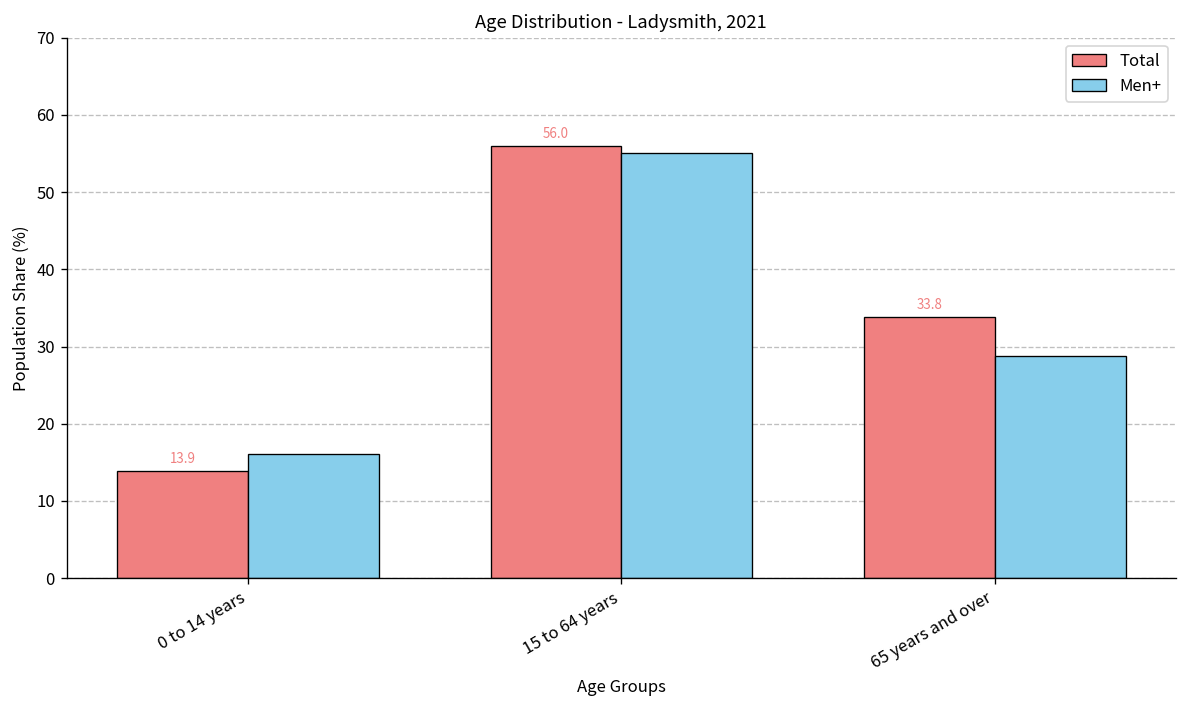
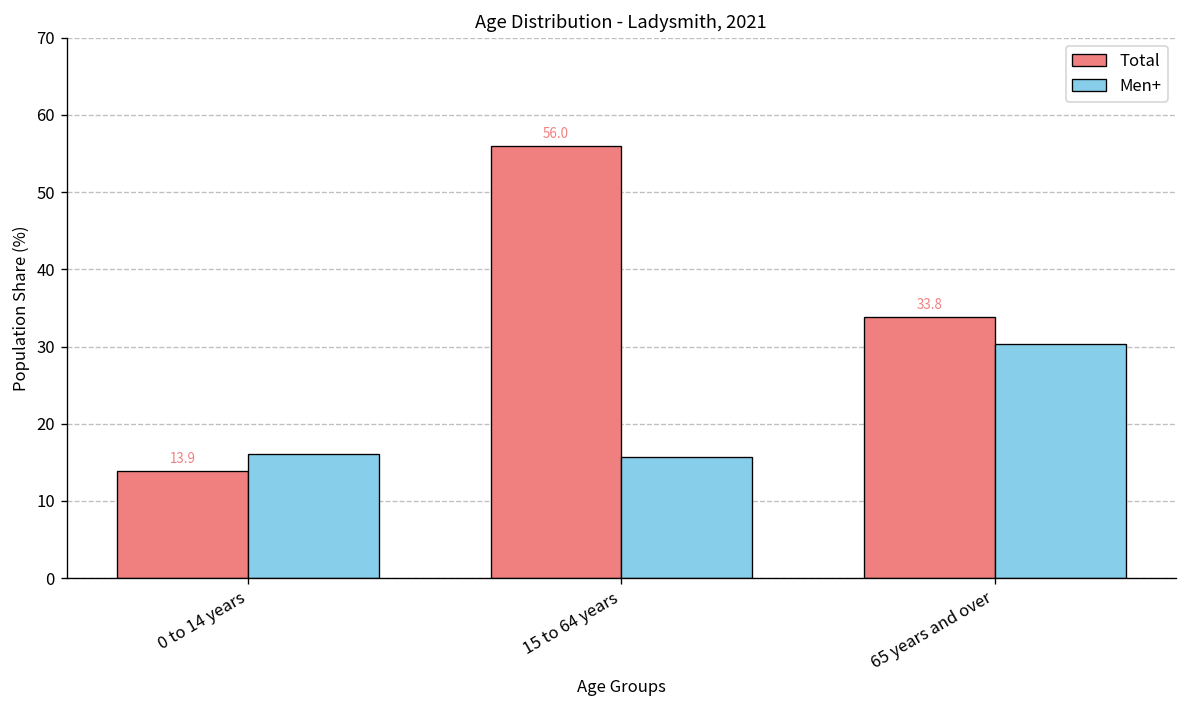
Men+, 15 to 64 years: 55 -> 16
Men+, 65 years and over: 29 -> 30
